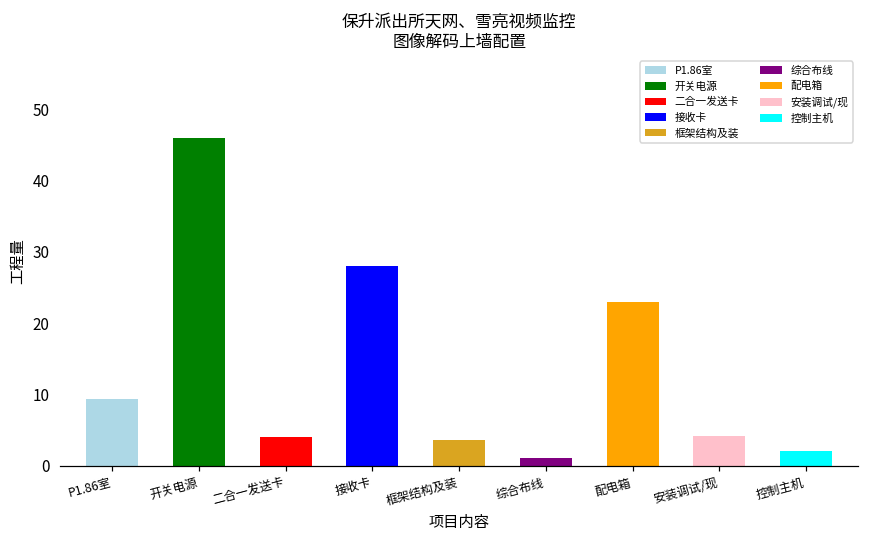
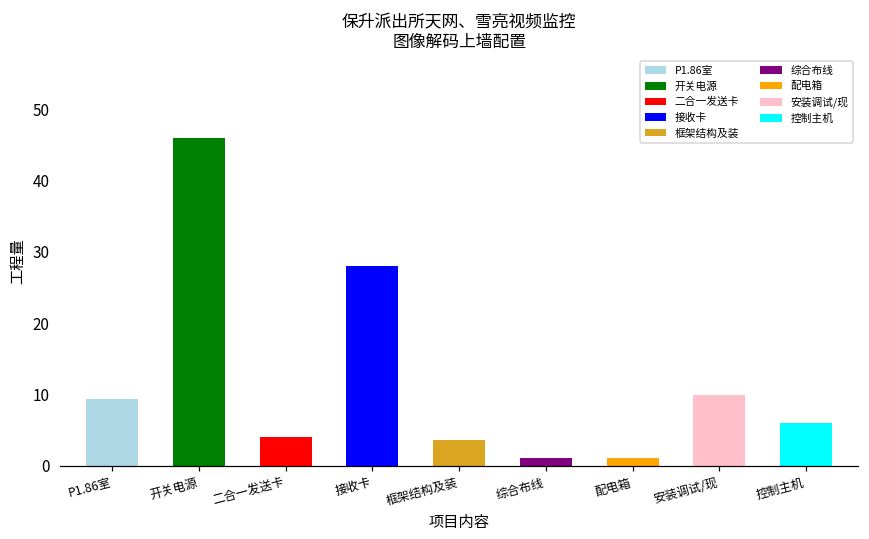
配电箱: 23 -> 1
安装调试/现: 4 -> 10
控制主机: 2 -> 6
